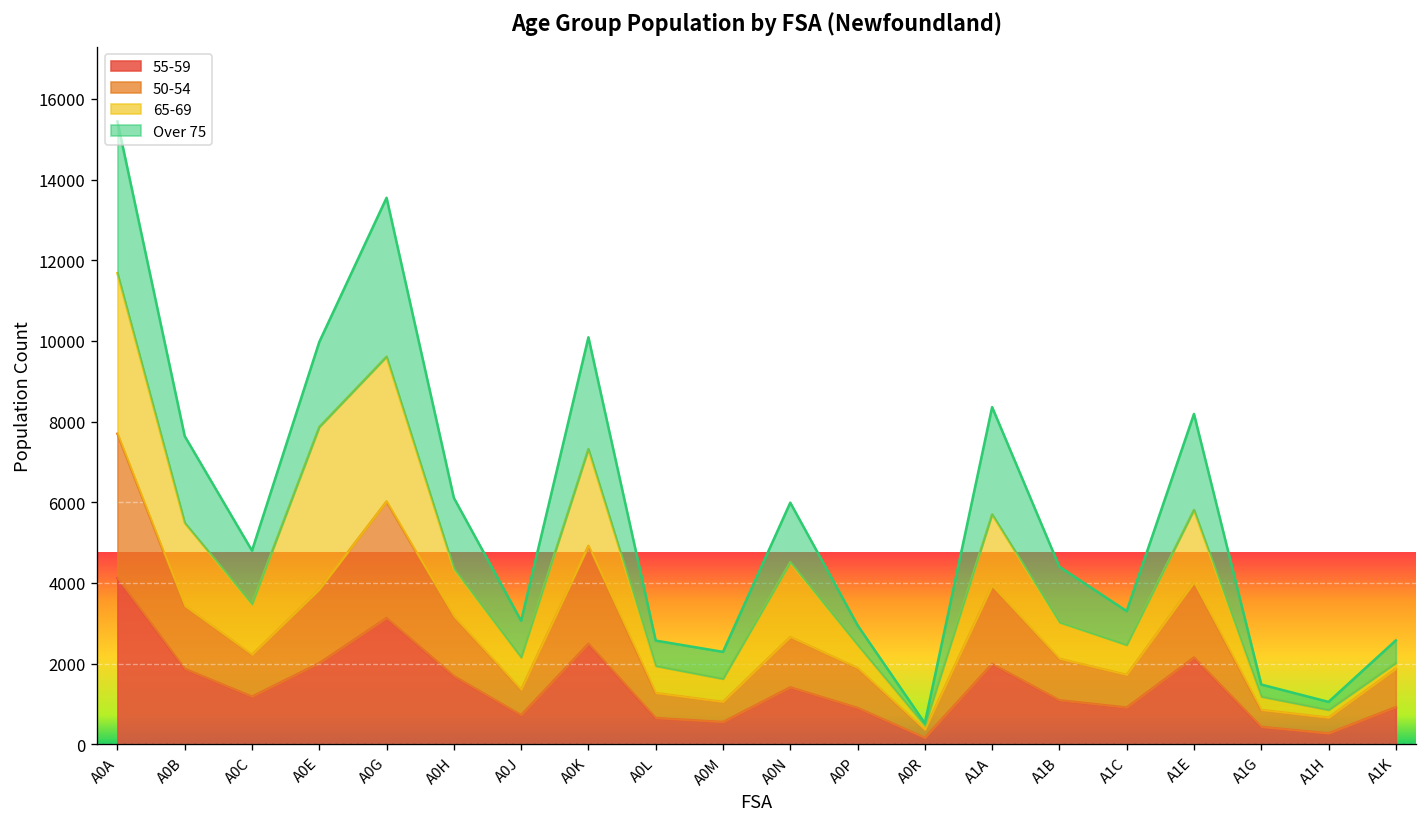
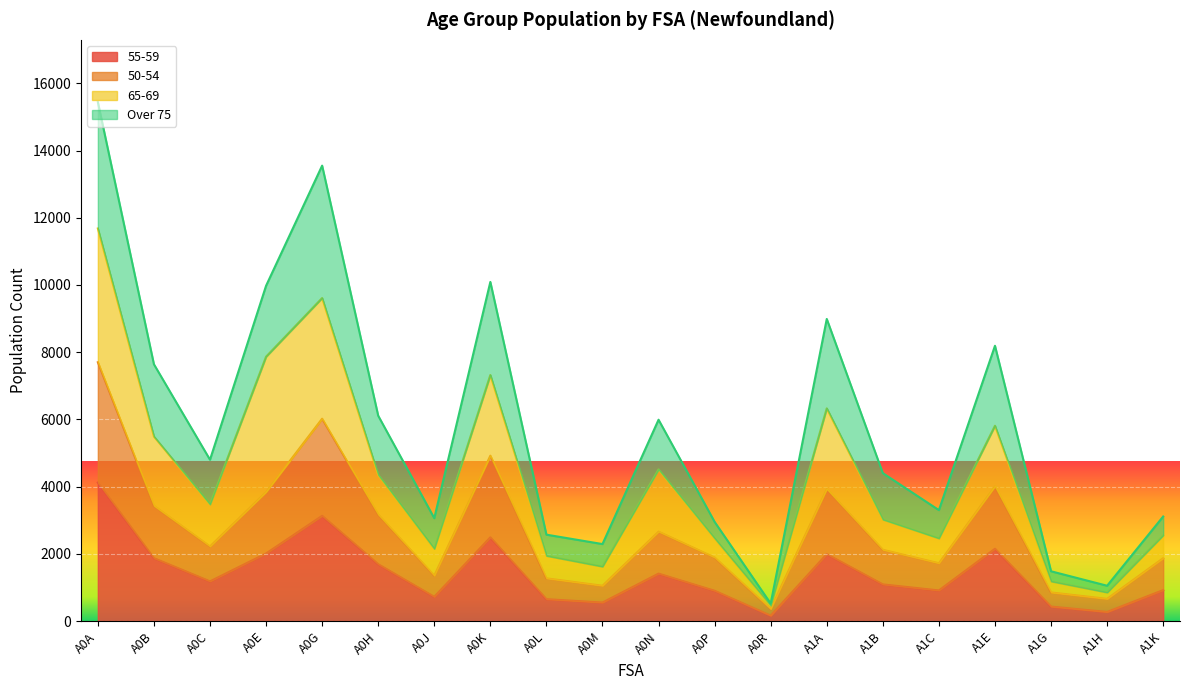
65-69, A1A: 1800 -> 2400
65-69, A1K: 100 -> 700
